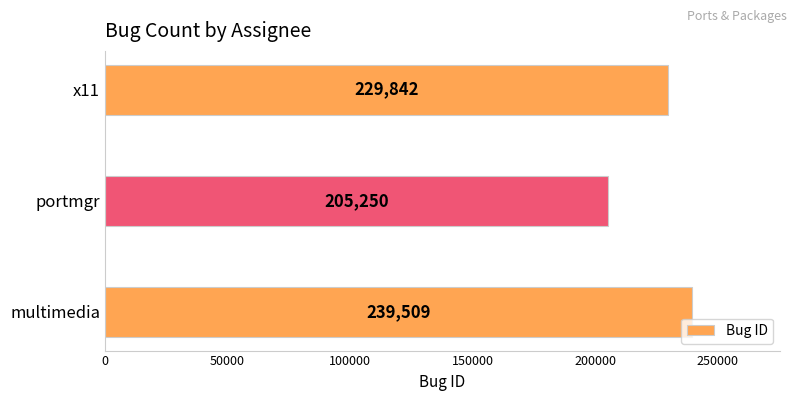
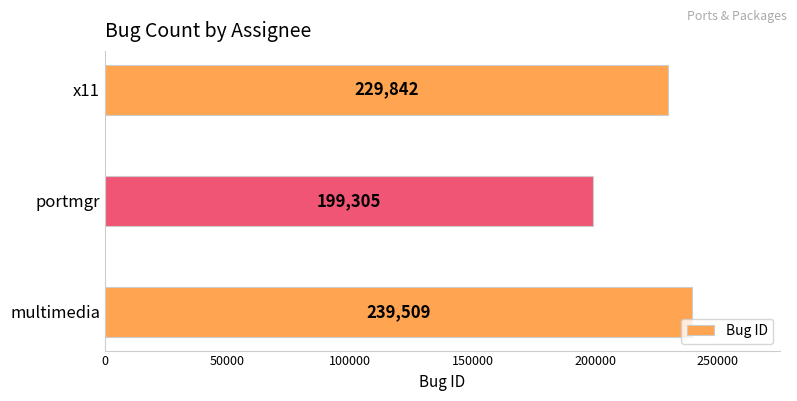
portmgr: 205,250 -> 199,305
